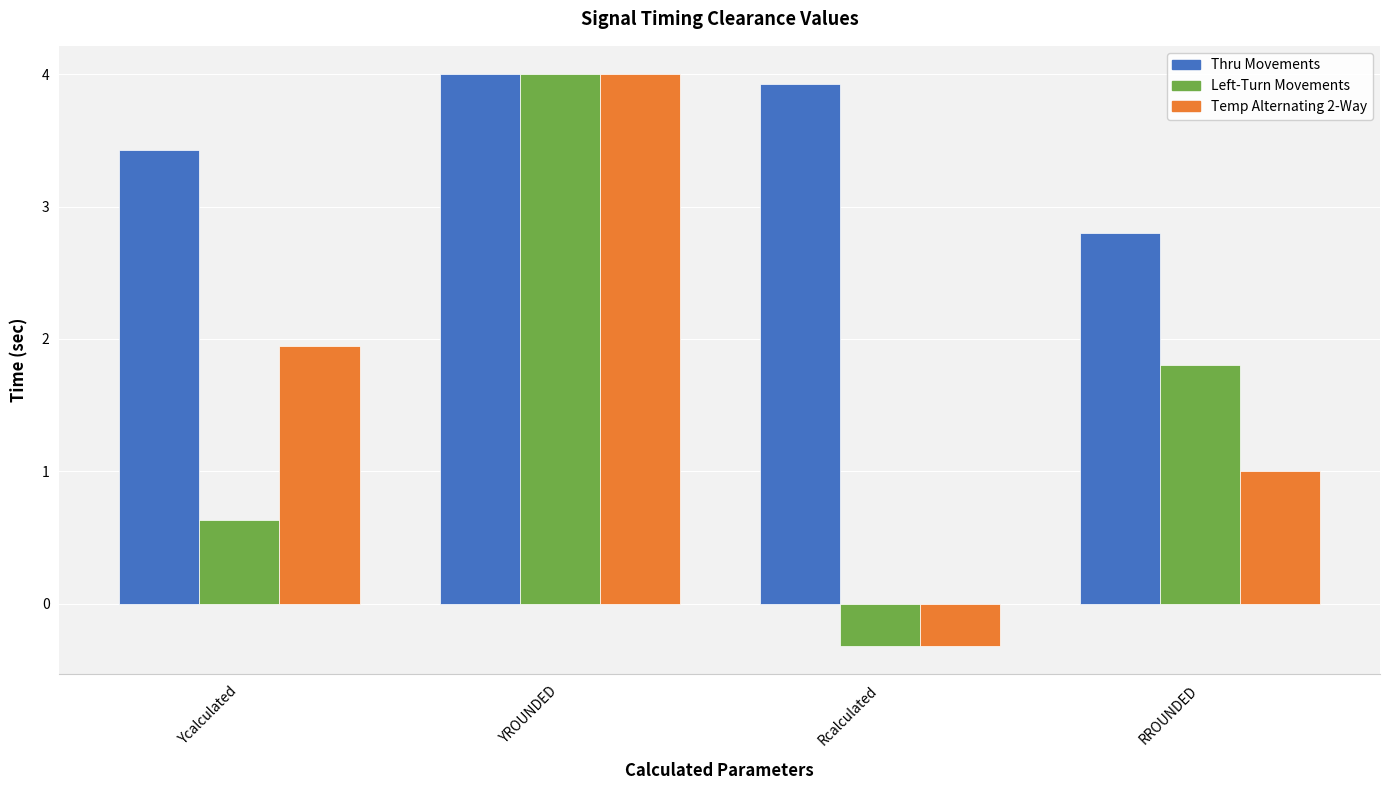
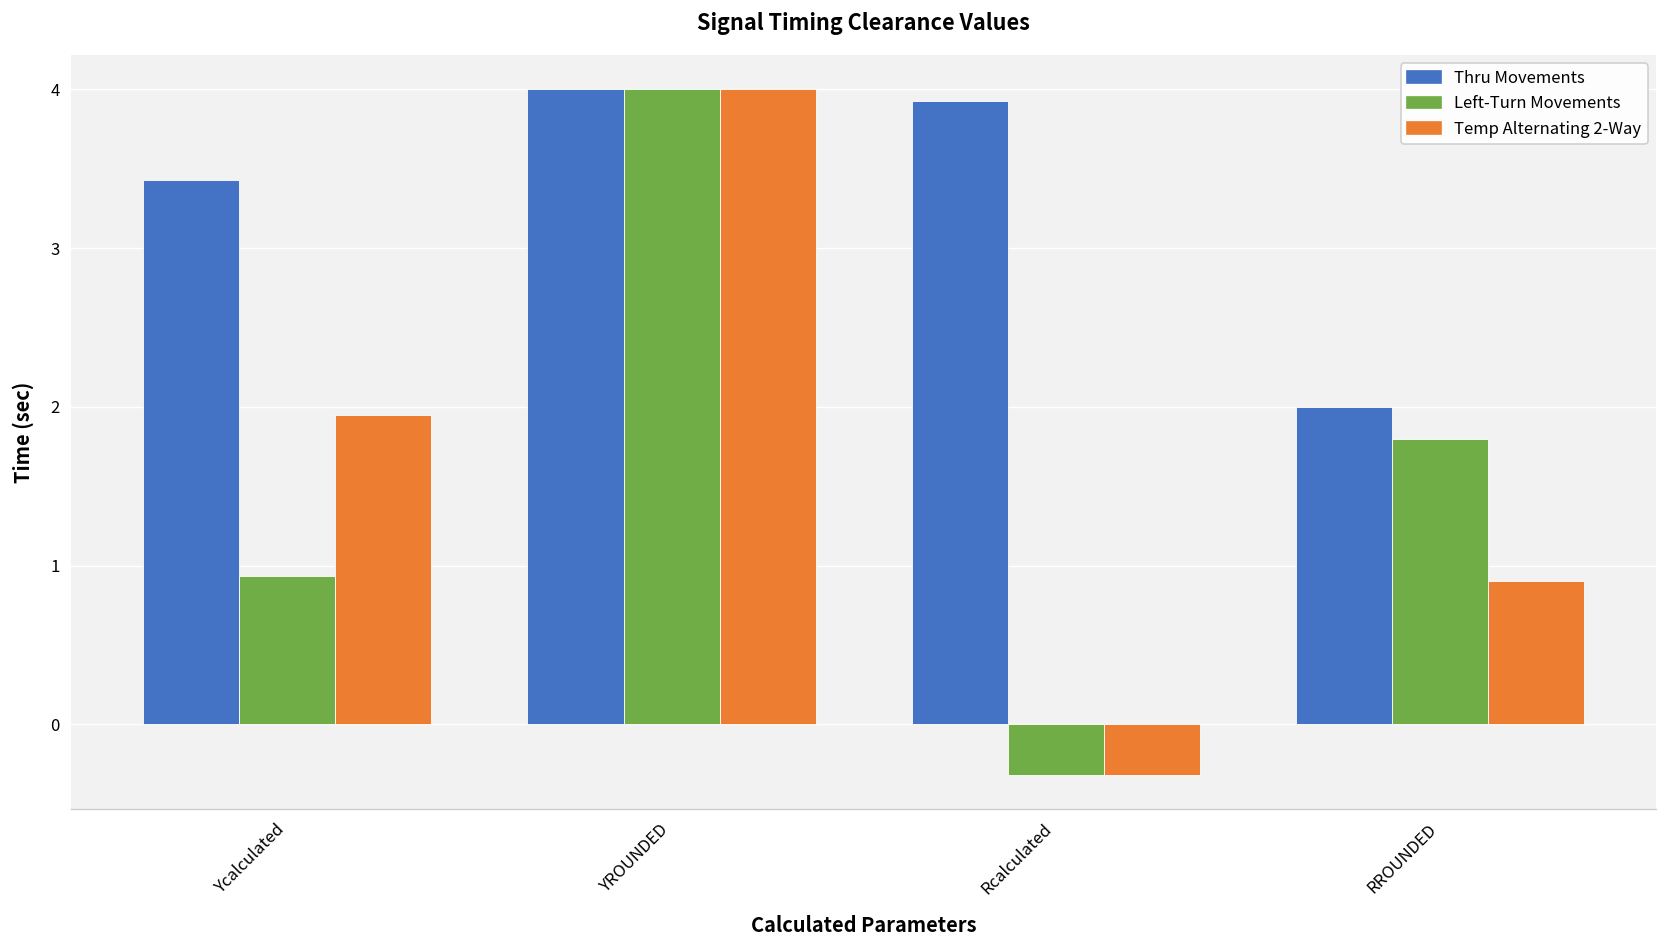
Left-Turn Movements, Ycalculated: 0.63 -> 0.93
Thru Movements, RROUNDED: 2.8 -> 2.0
Temp Alternating 2-Way, RROUNDED: 1.0 -> 0.9
